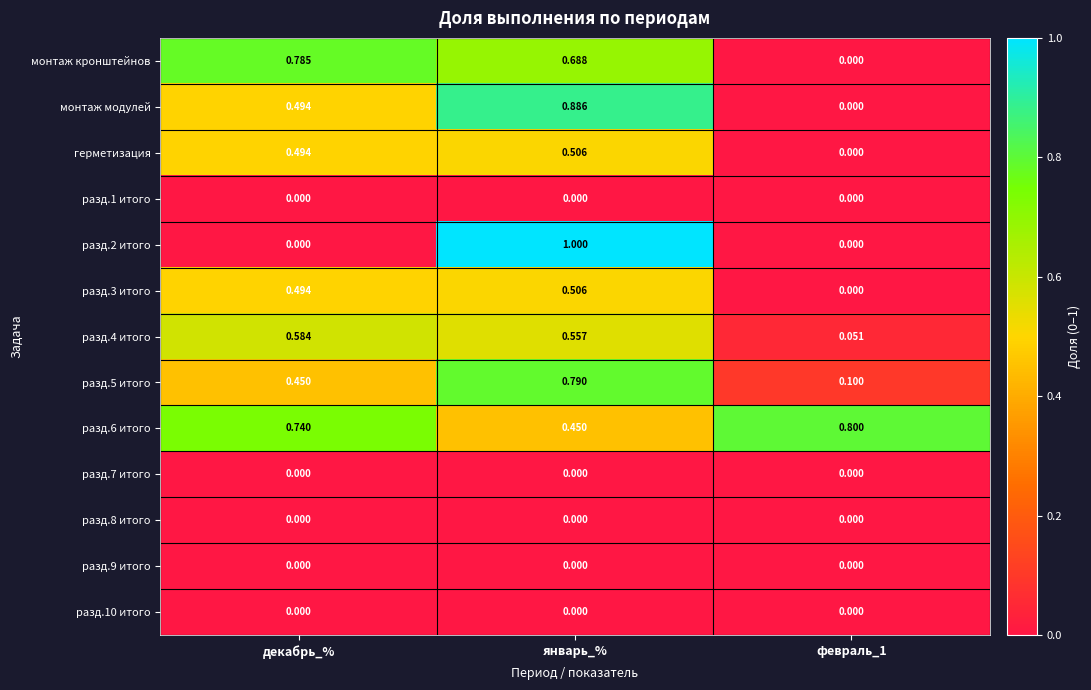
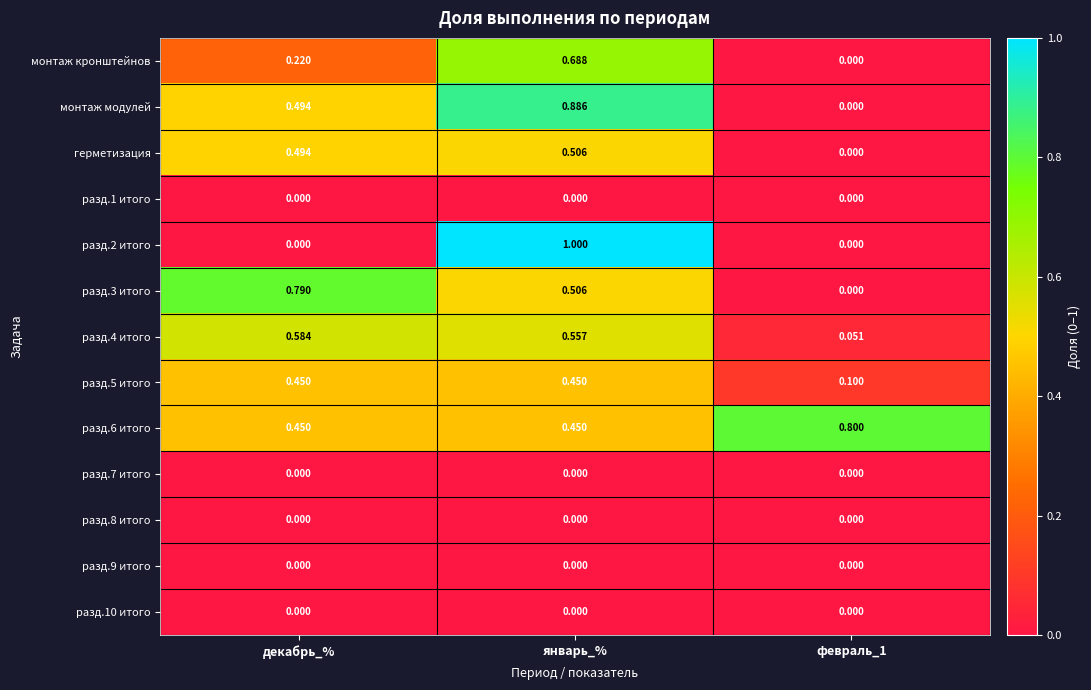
монтаж кронштейнов, декабрь_%: 0.785 -> 0.220
разд.3 итого, декабрь_%: 0.494 -> 0.790
разд.5 итого, январь_%: 0.790 -> 0.450
разд.6 итого, декабрь_%: 0.740 -> 0.450
